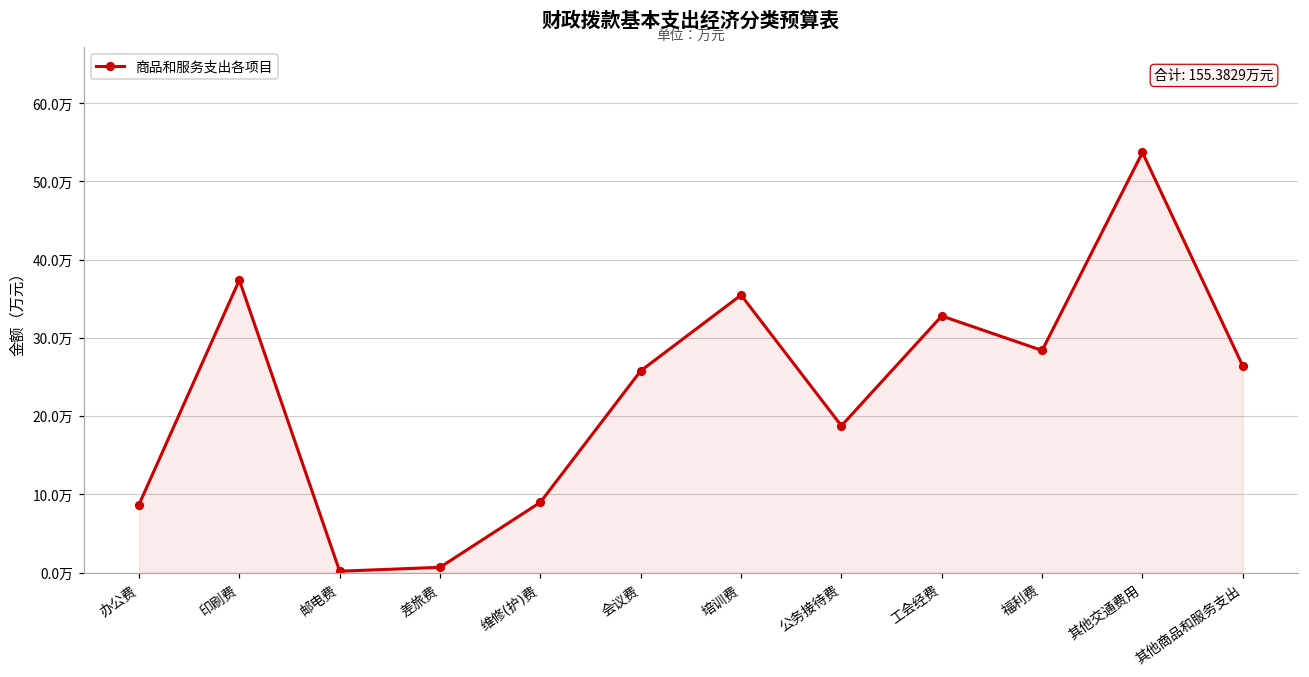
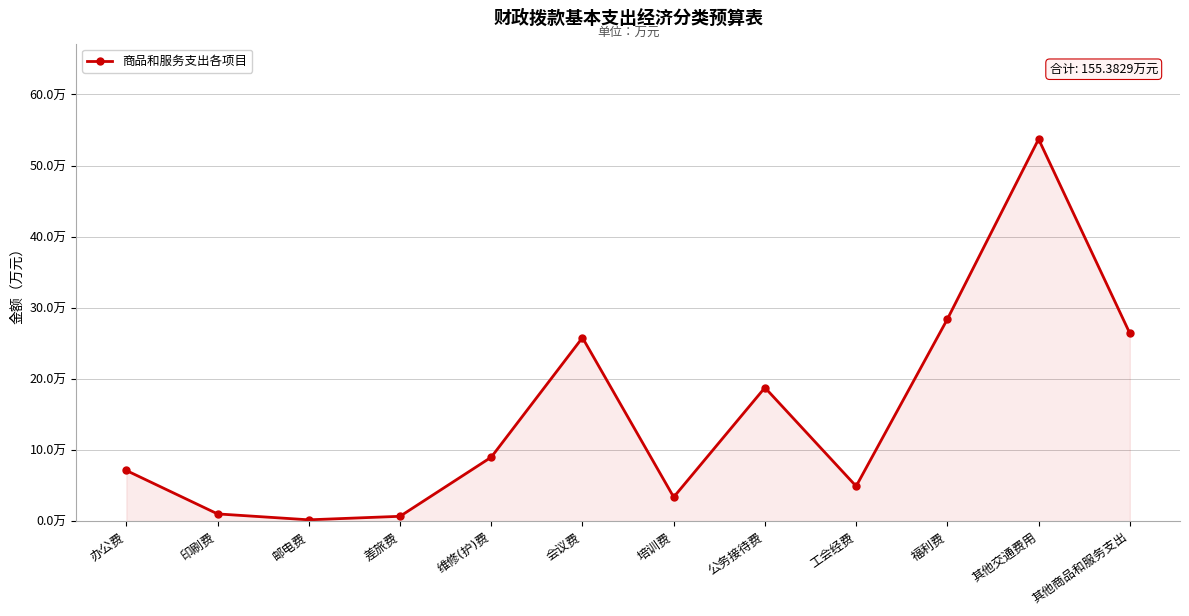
办公费: 9万 -> 7万
印刷费: 37万 -> 1万
培训费: 35万 -> 3万
工会经费: 33万 -> 5万
